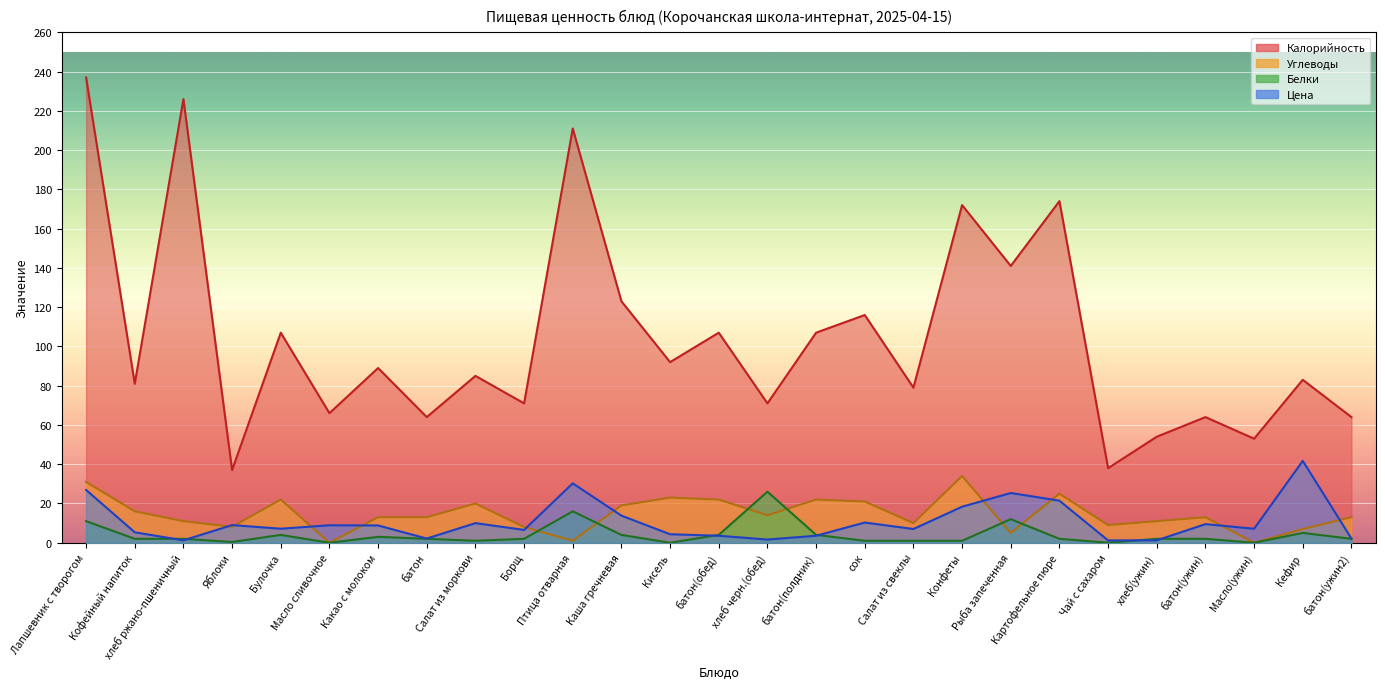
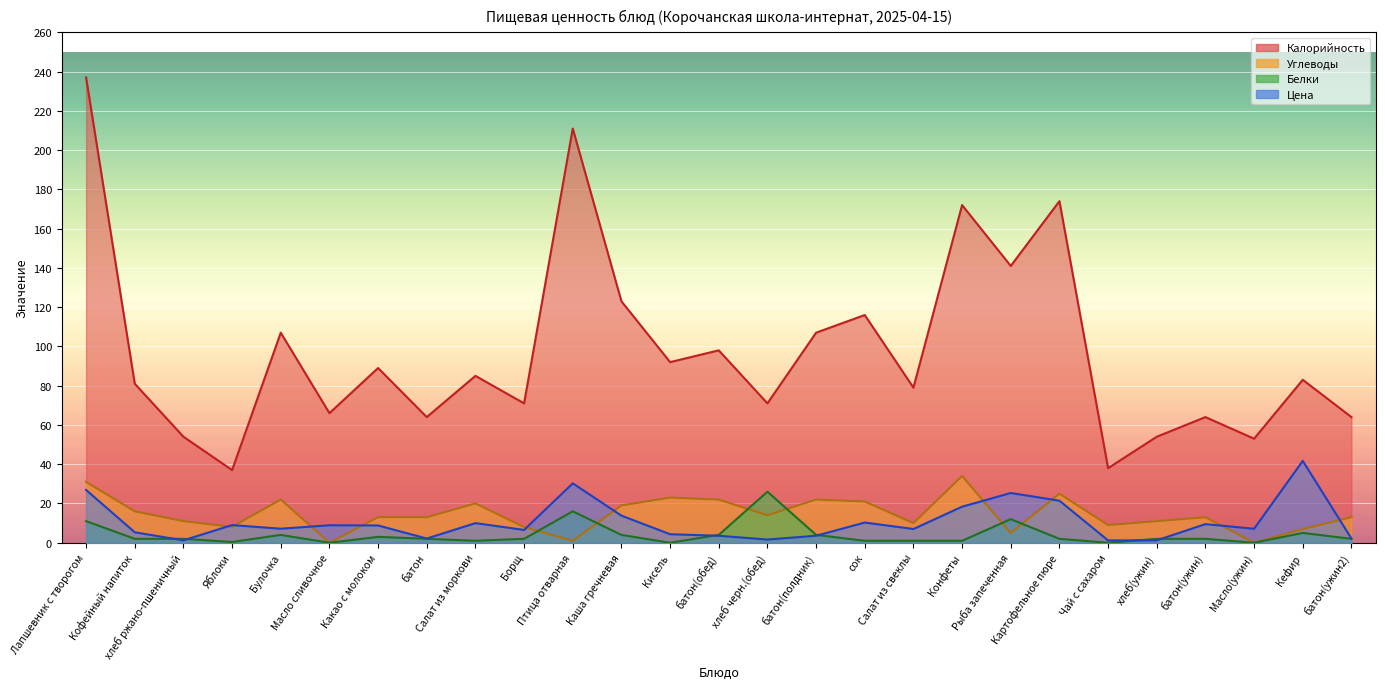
Калорийность, хлеб ржано-пшеничный: 226 -> 54
Калорийность, батон(обед): 107 -> 98
